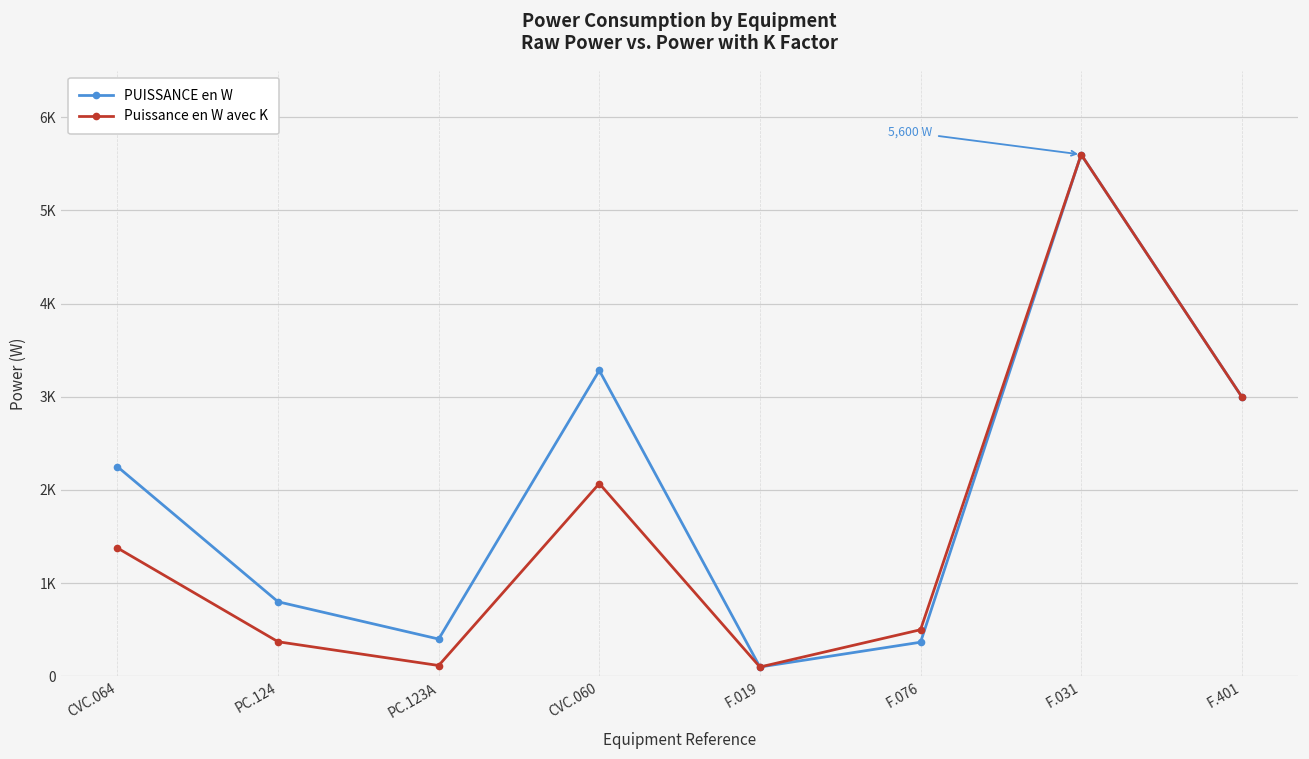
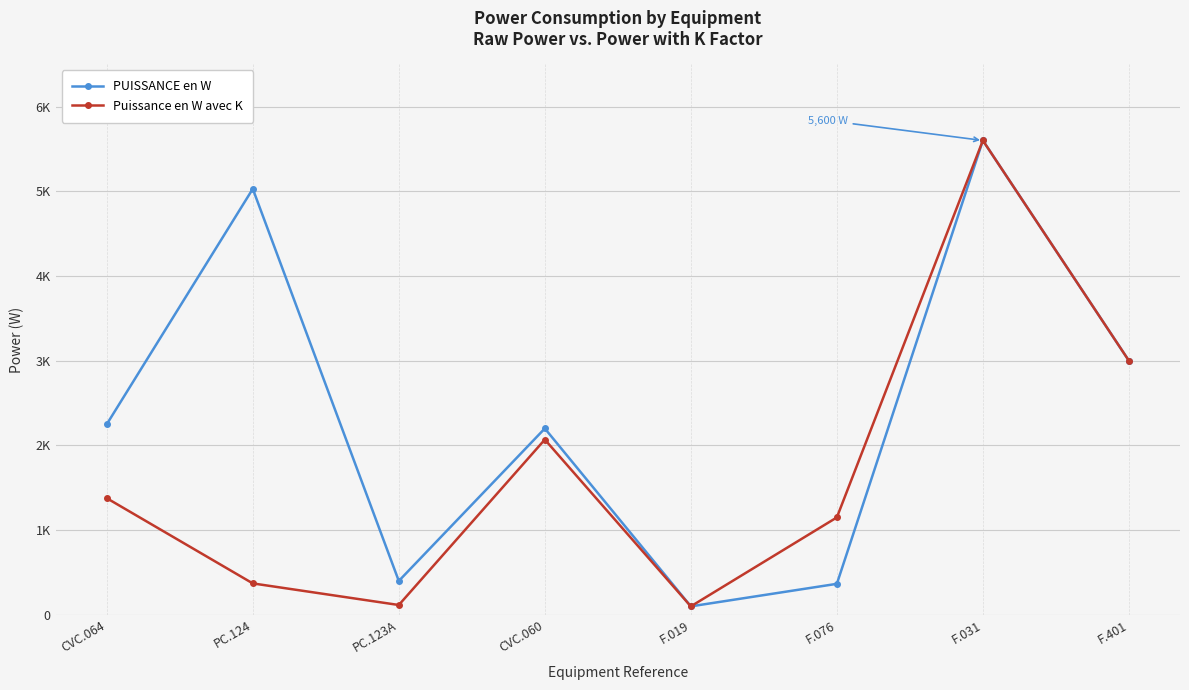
PUISSANCE en W, PC.124: 800 -> 5000
PUISSANCE en W, CVC.060: 3300 -> 2200
Puissance en W avec K, F.076: 500 -> 1200
